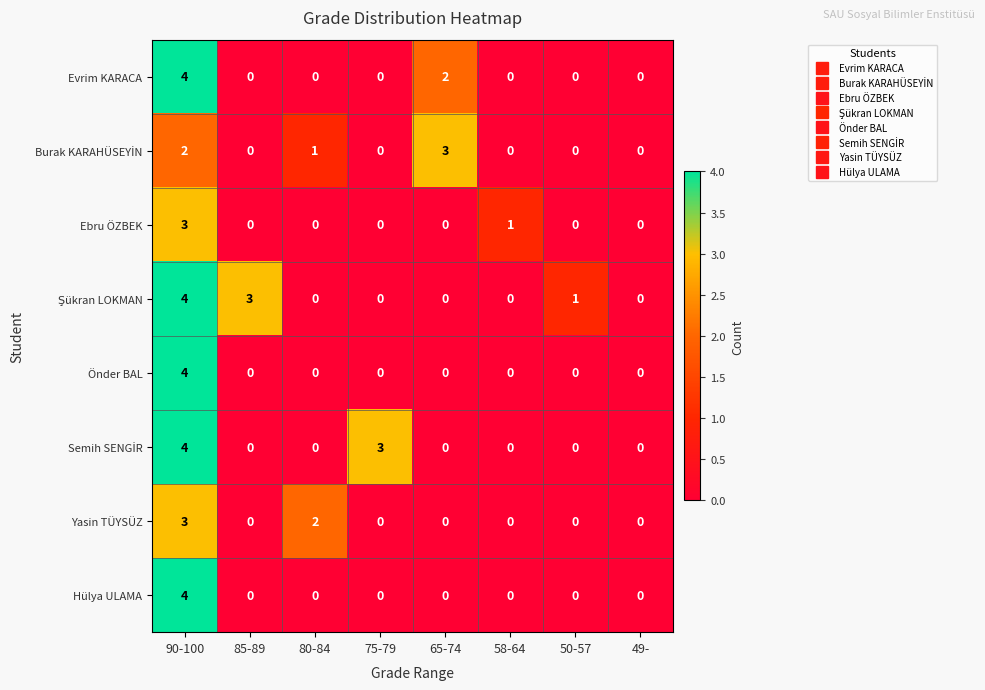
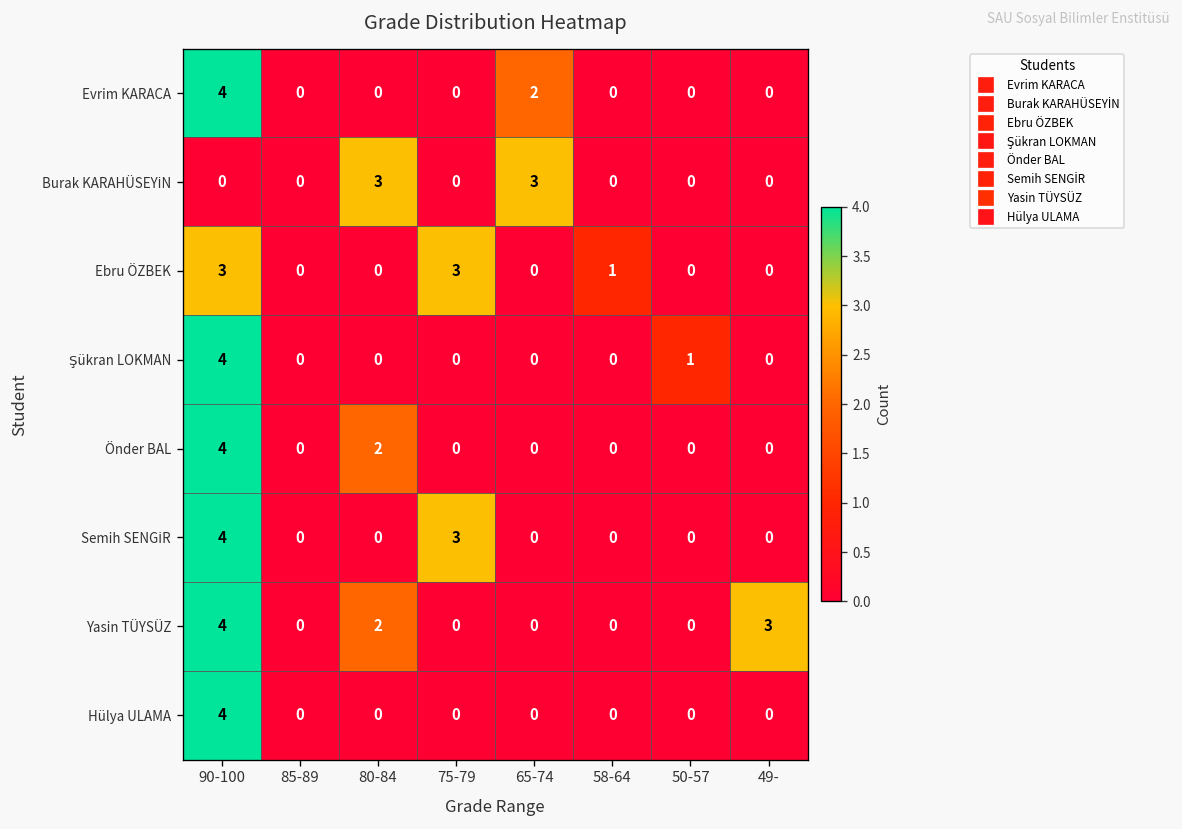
Burak KARAHÜSEYİN, 90-100: 2 -> 0
Burak KARAHÜSEYİN, 80-84: 1 -> 3
Ebru ÖZBEK, 75-79: 0 -> 3
Şükran LOKMAN, 85-89: 3 -> 0
Önder BAL, 80-84: 0 -> 2
Yasin TÜYSÜZ, 90-100: 3 -> 4
Yasin TÜYSÜZ, 49-: 0 -> 3
